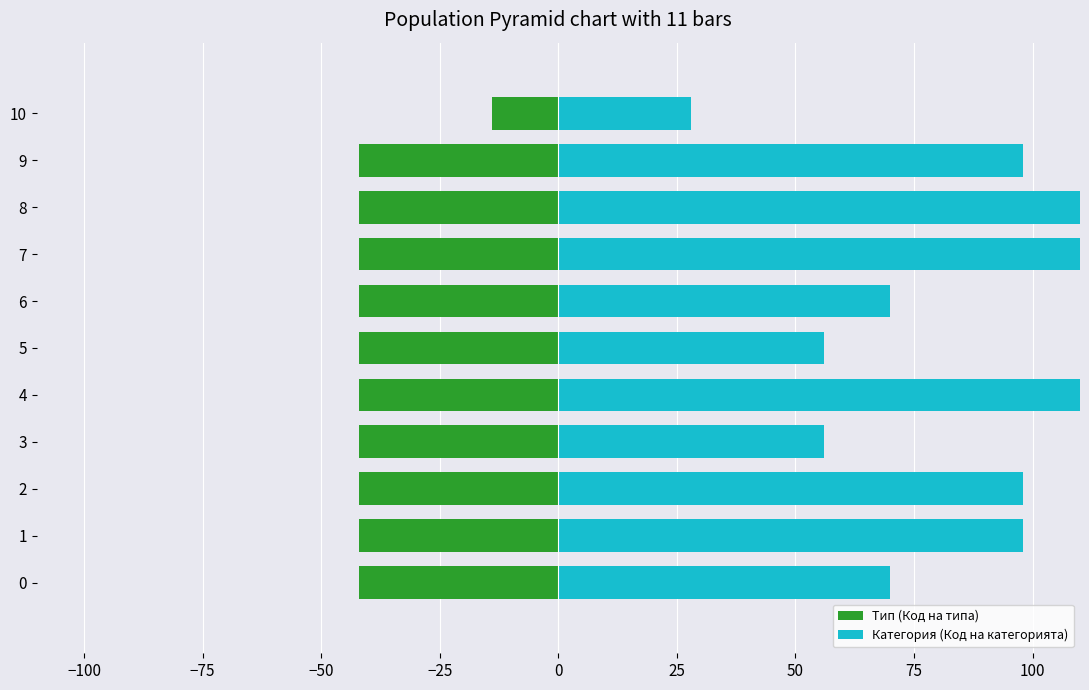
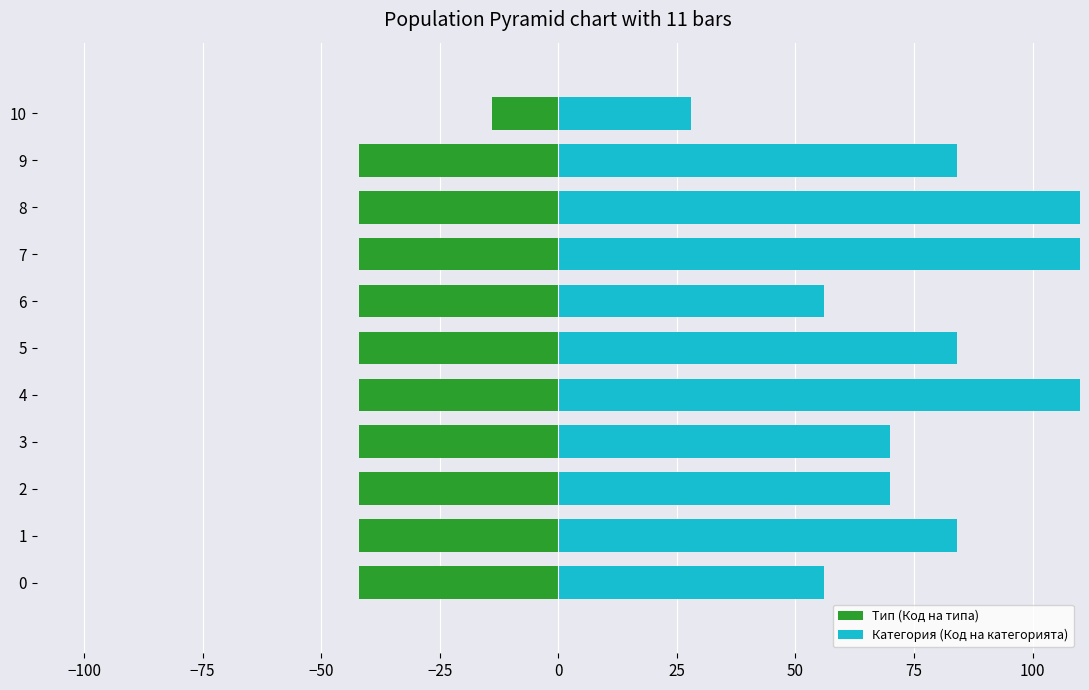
Категория (Код на категорията), 9: 98 -> 84
Категория (Код на категорията), 6: 70 -> 56
Категория (Код на категорията), 5: 56 -> 84
Категория (Код на категорията), 3: 56 -> 70
Категория (Код на категорията), 2: 98 -> 70
Категория (Код на категорията), 1: 98 -> 84
Категория (Код на категорията), 0: 70 -> 56
